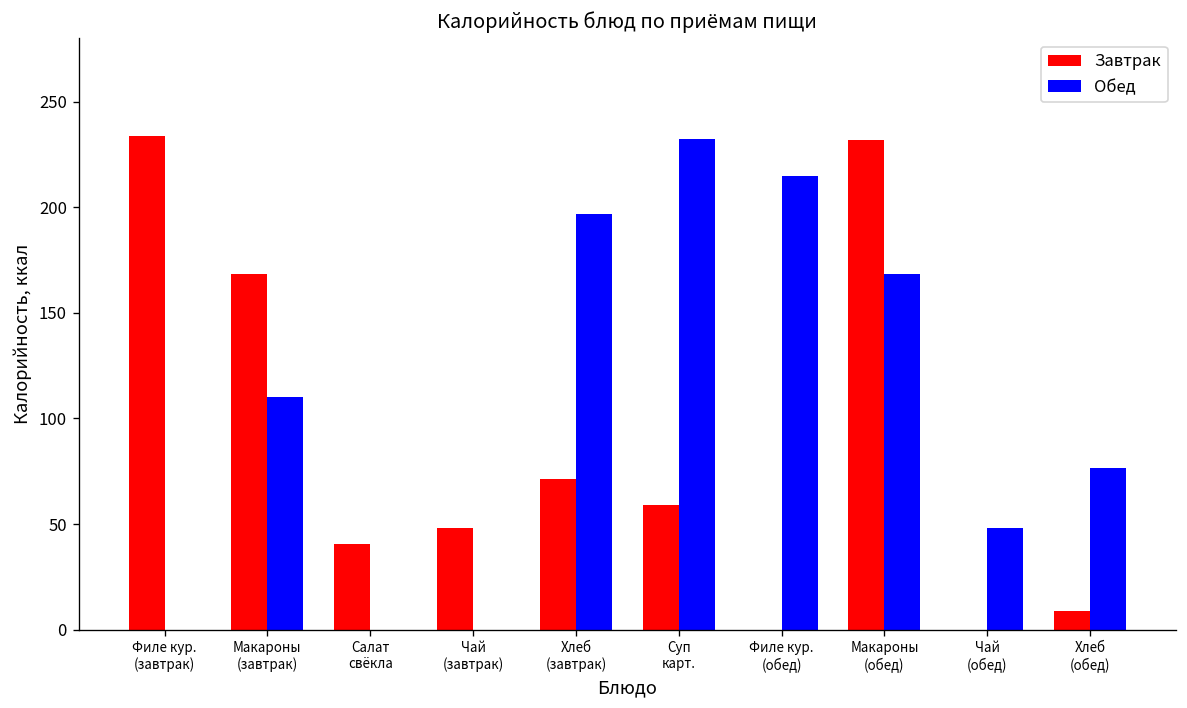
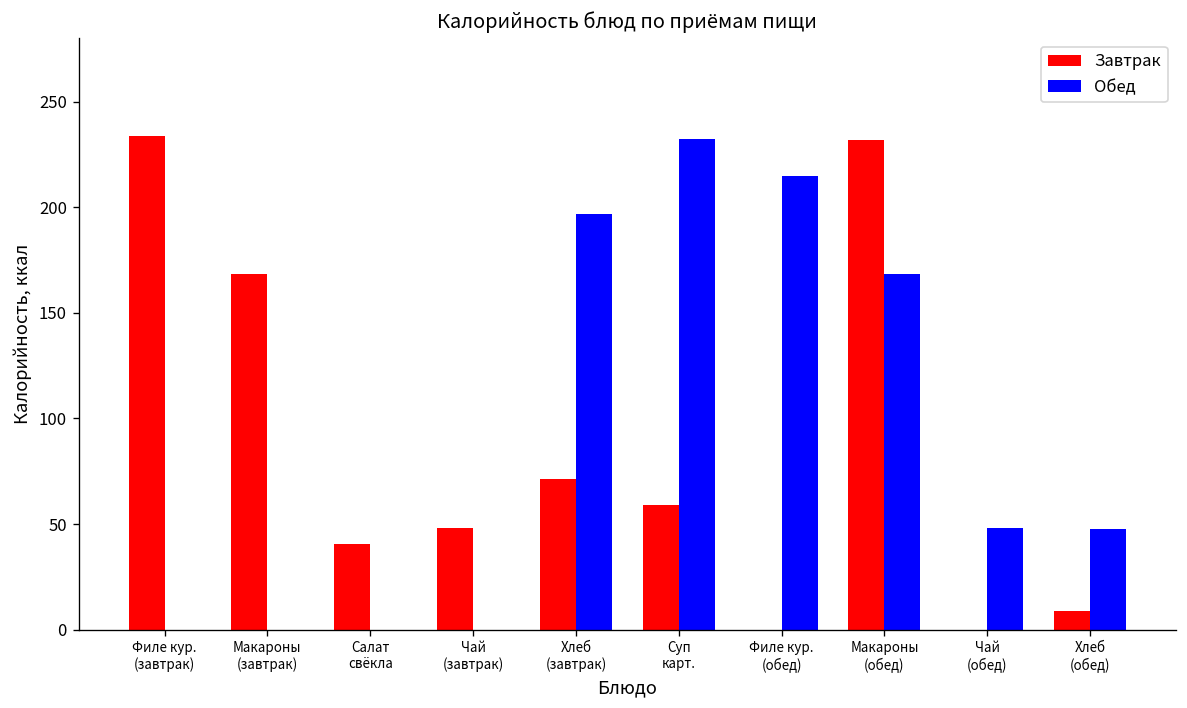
Обед, Макароны (завтрак): 110 -> 0
Обед, Хлеб (обед): 77 -> 47
